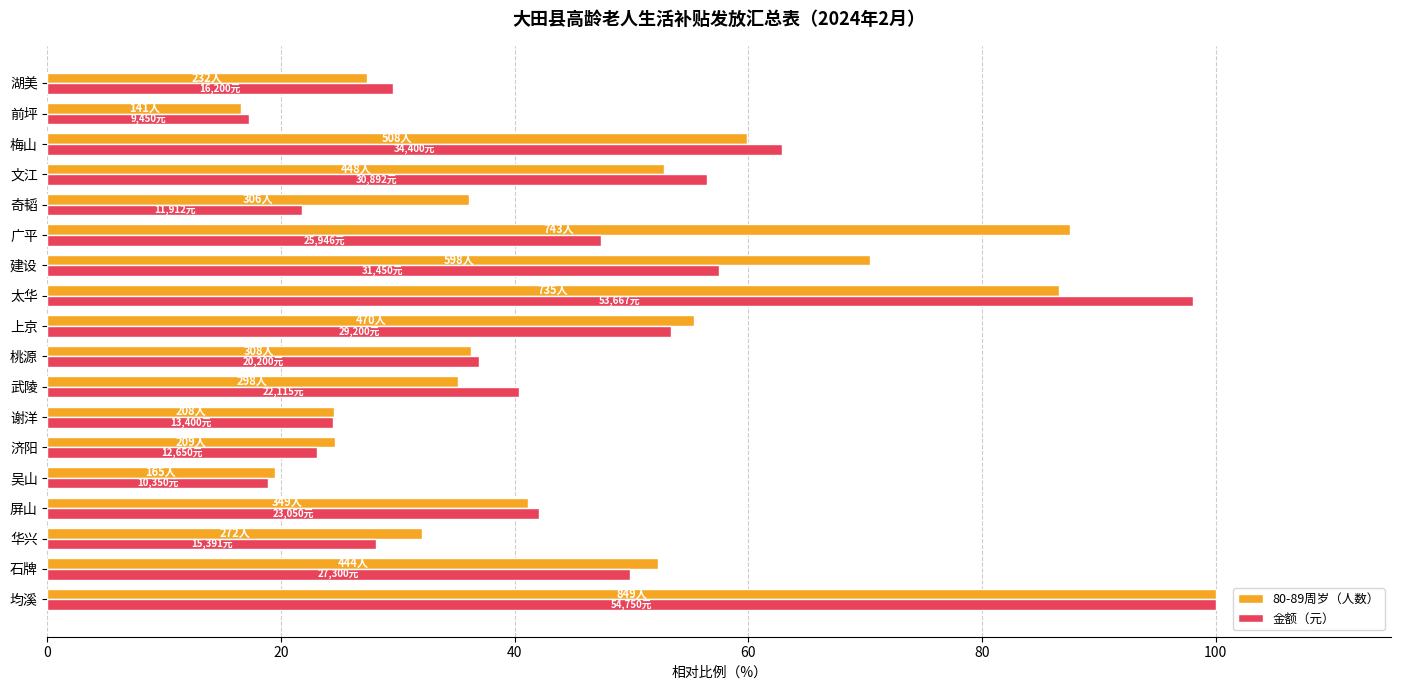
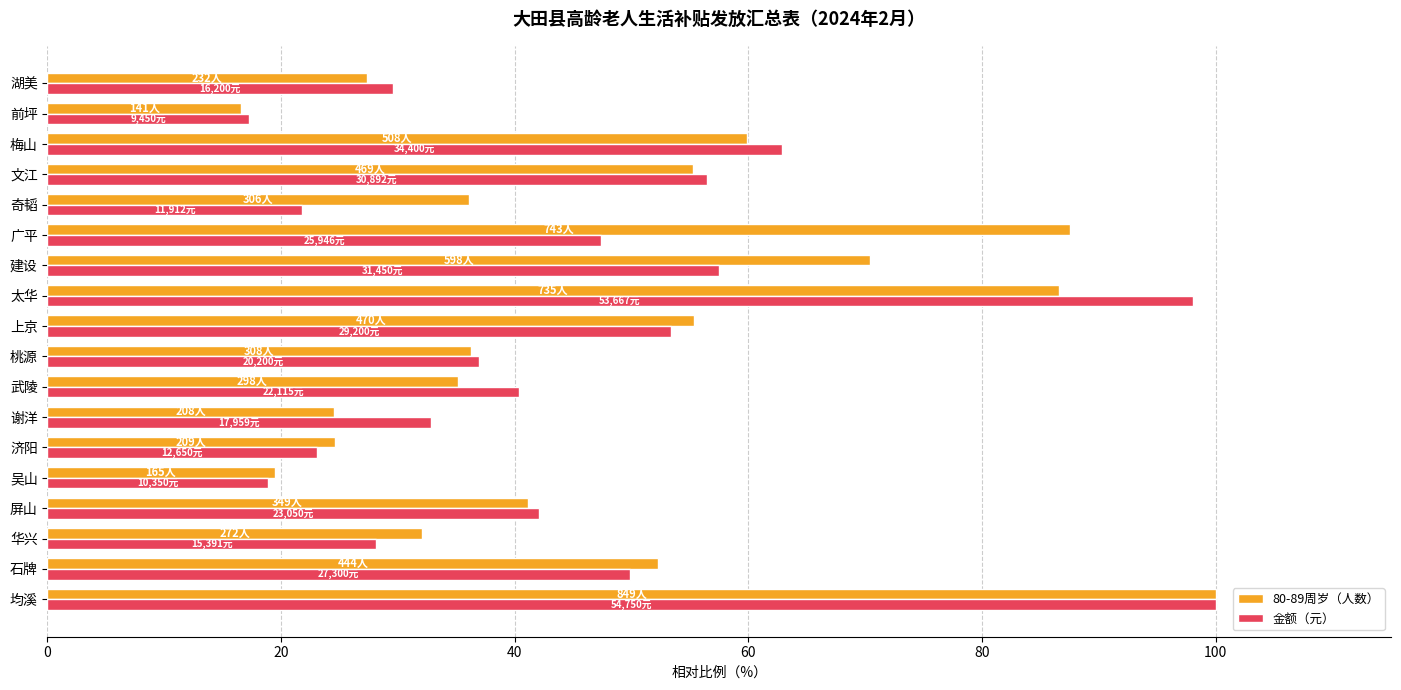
80-89周岁（人数）, 文江: 448人 -> 469人
金额（元）, 谢洋: 13,400元 -> 17,959元
